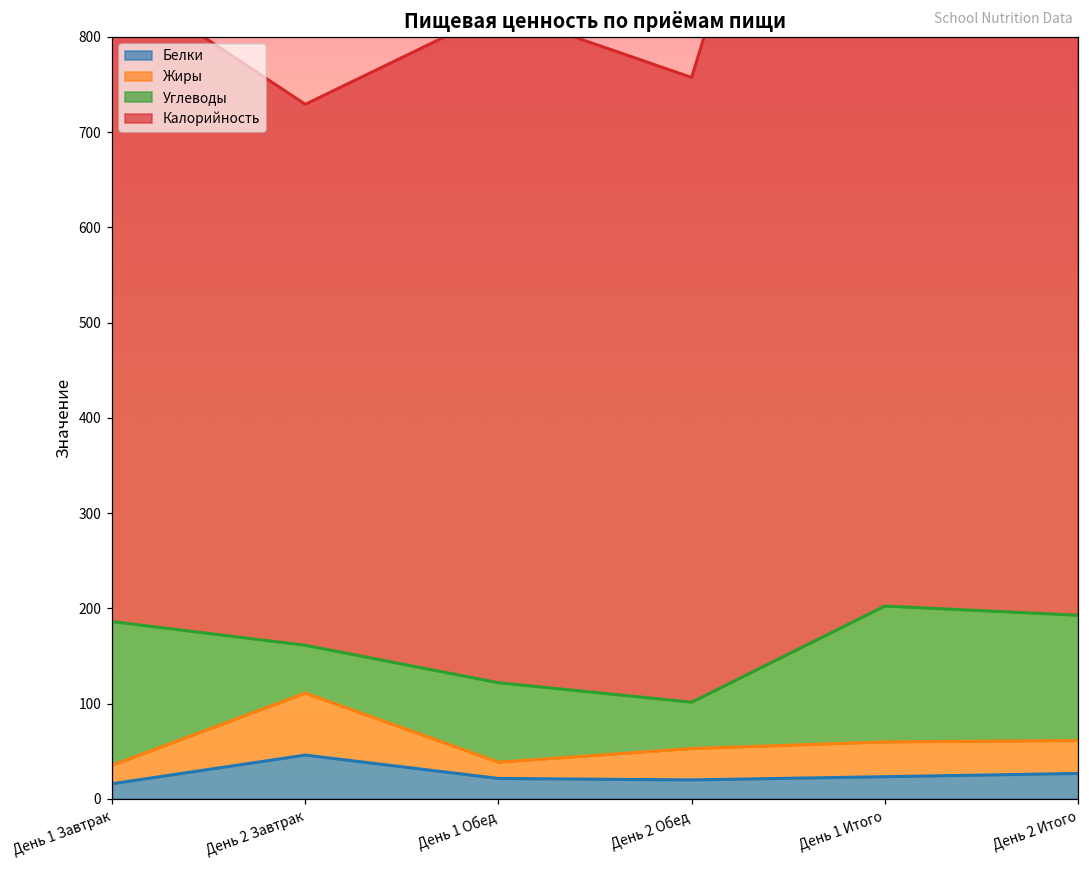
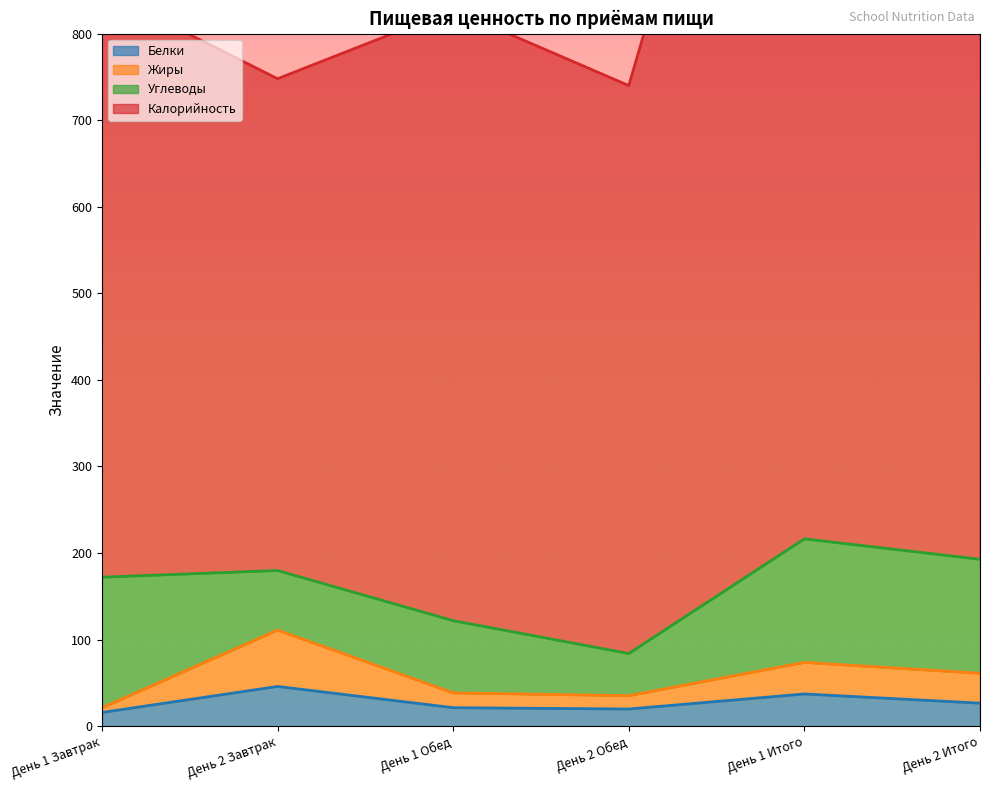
Жиры, День 1 Завтрак: 20 -> 10
Углеводы, День 2 Завтрак: 50 -> 70
Жиры, День 2 Обед: 30 -> 20
Белки, День 1 Итого: 20 -> 40
